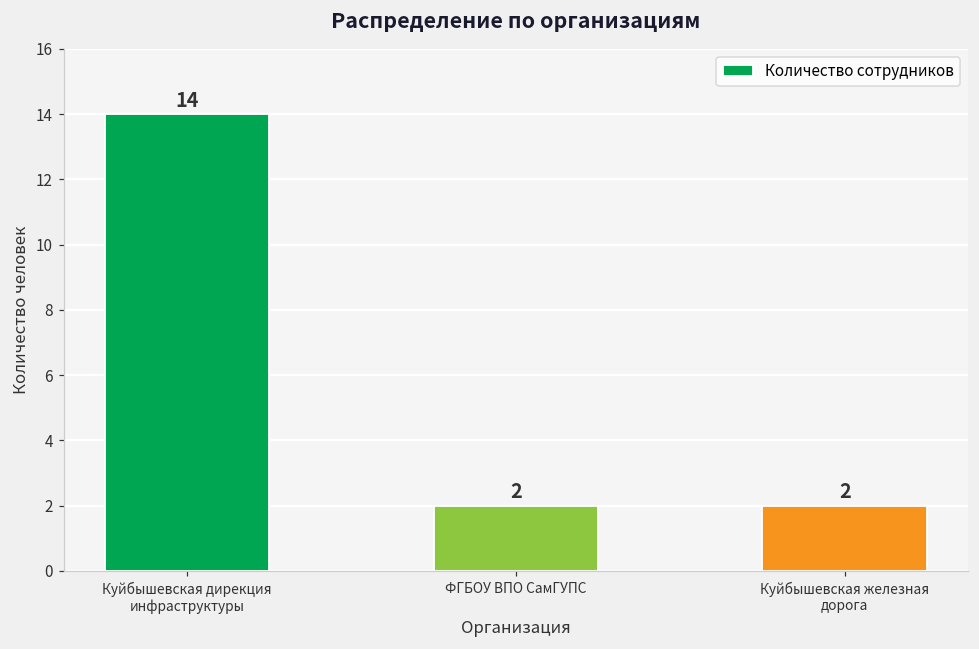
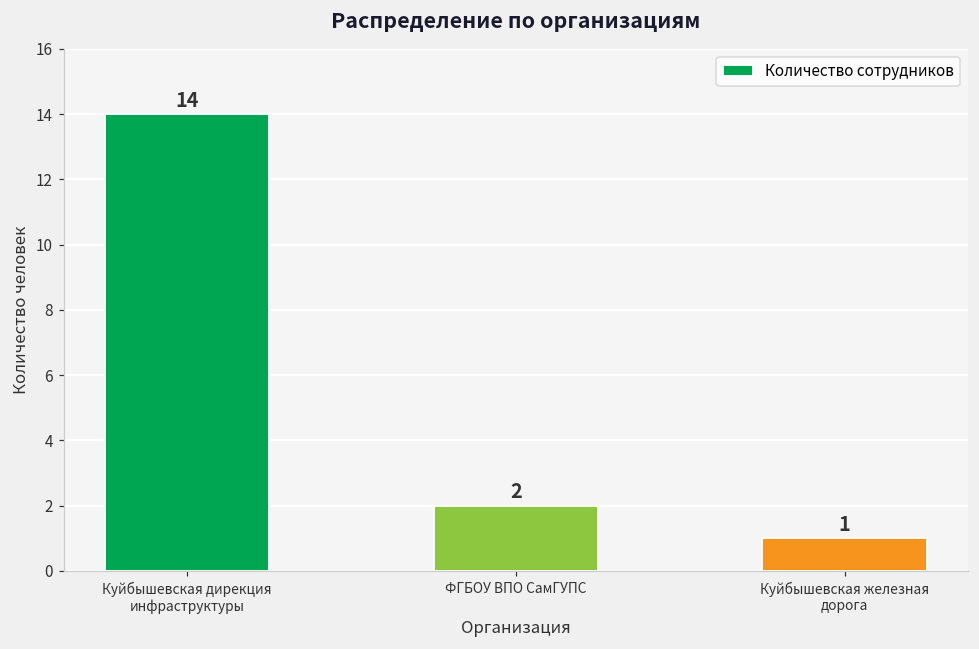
Куйбышевская железная дорога: 2 -> 1
